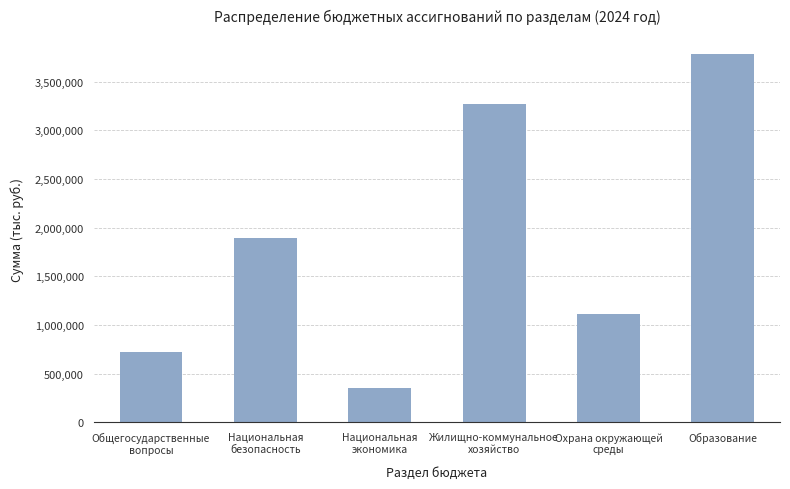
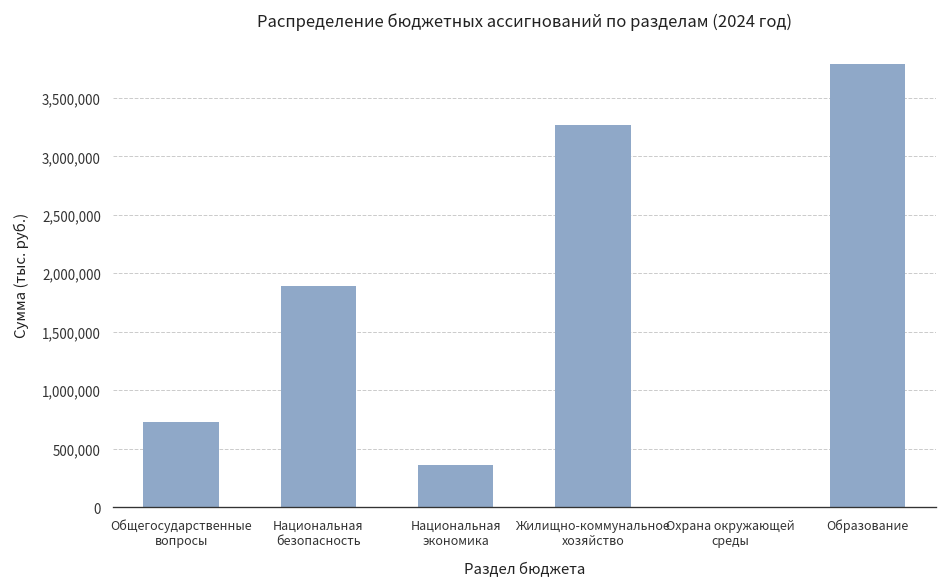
Охрана окружающей среды: 1,100,000 -> 0
